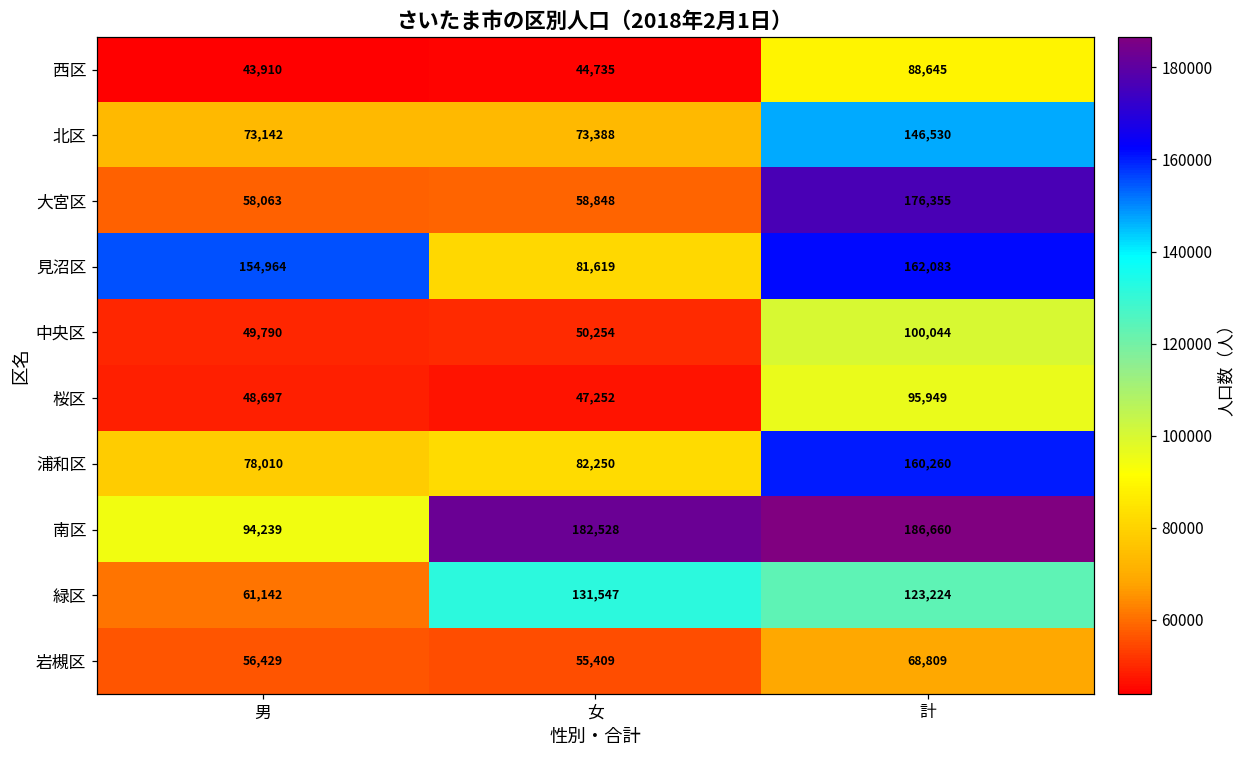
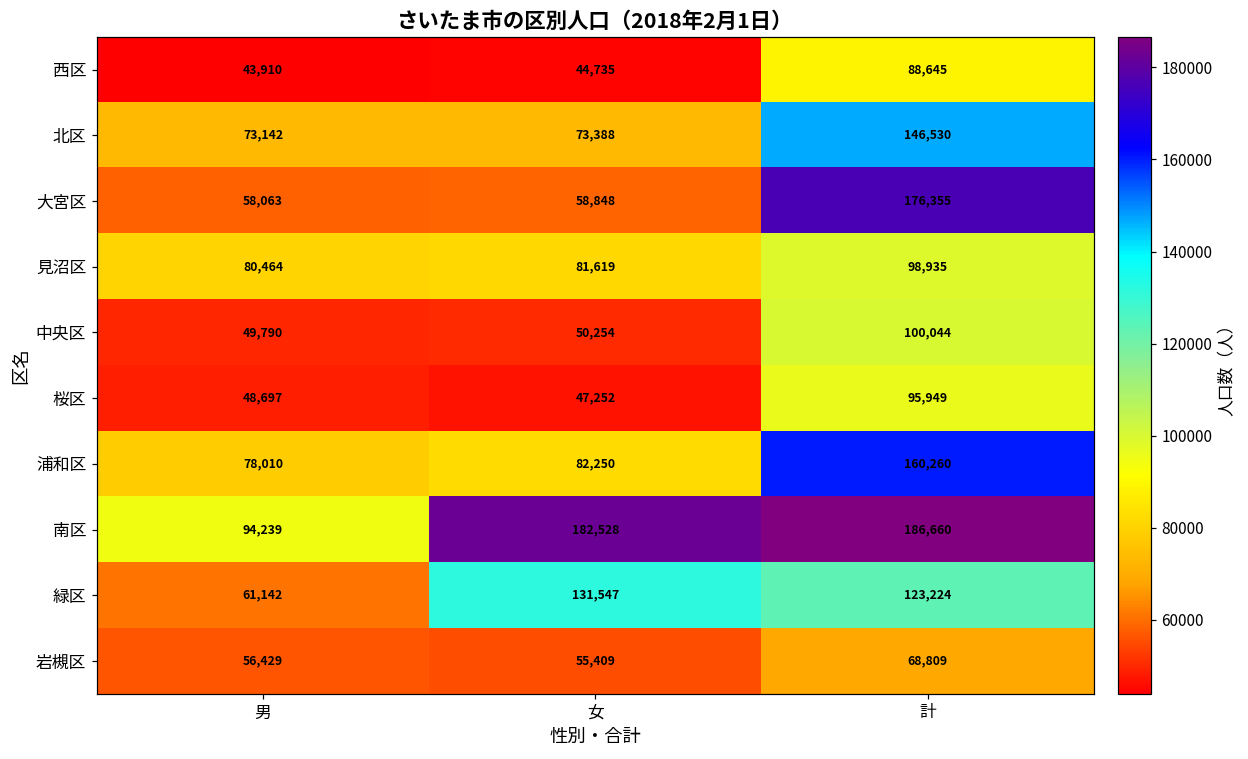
見沼区, 男: 154,964 -> 80,464
見沼区, 計: 162,083 -> 98,935
